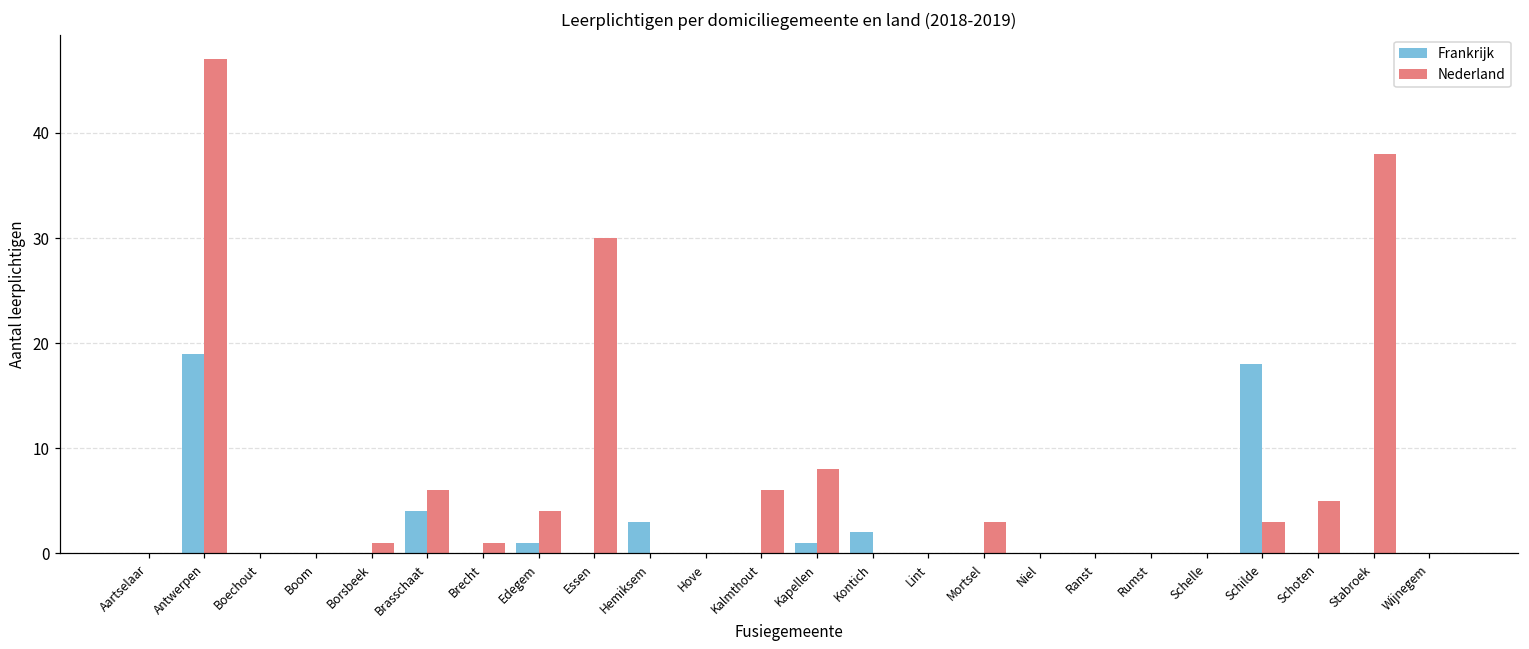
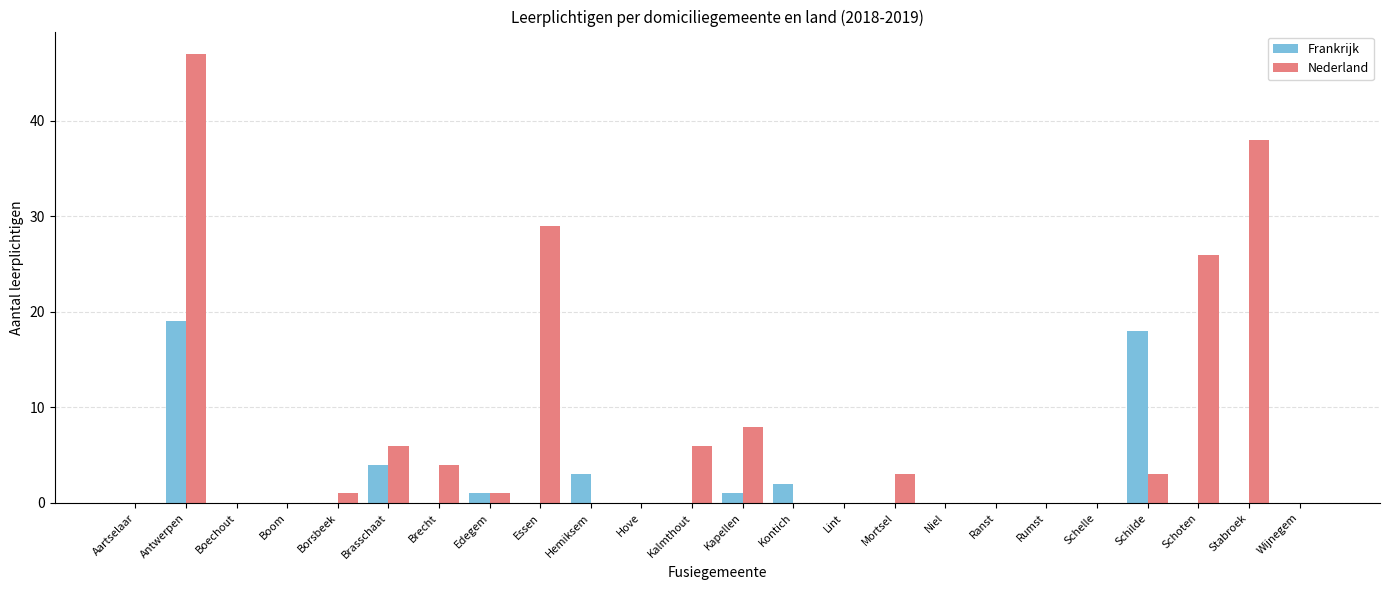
Nederland, Brecht: 1 -> 4
Nederland, Edegem: 4 -> 1
Nederland, Essen: 30 -> 29
Nederland, Schoten: 5 -> 26
